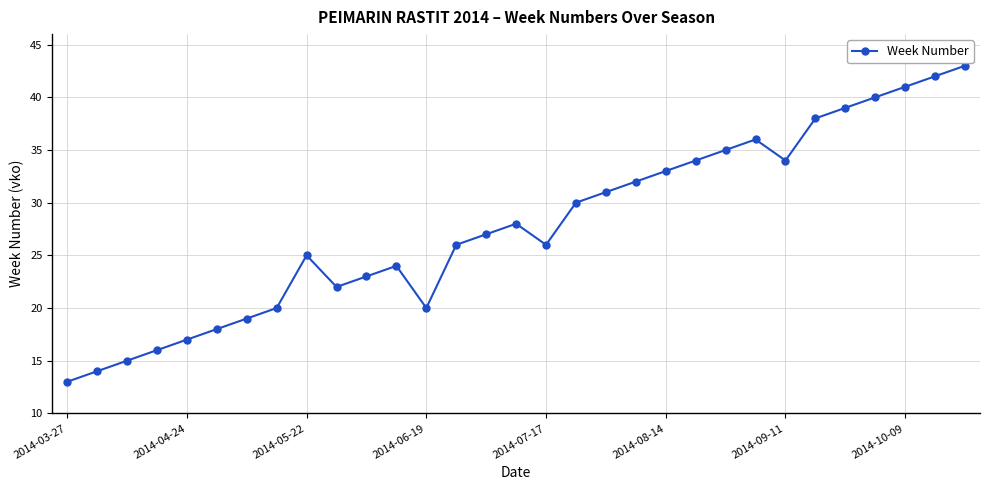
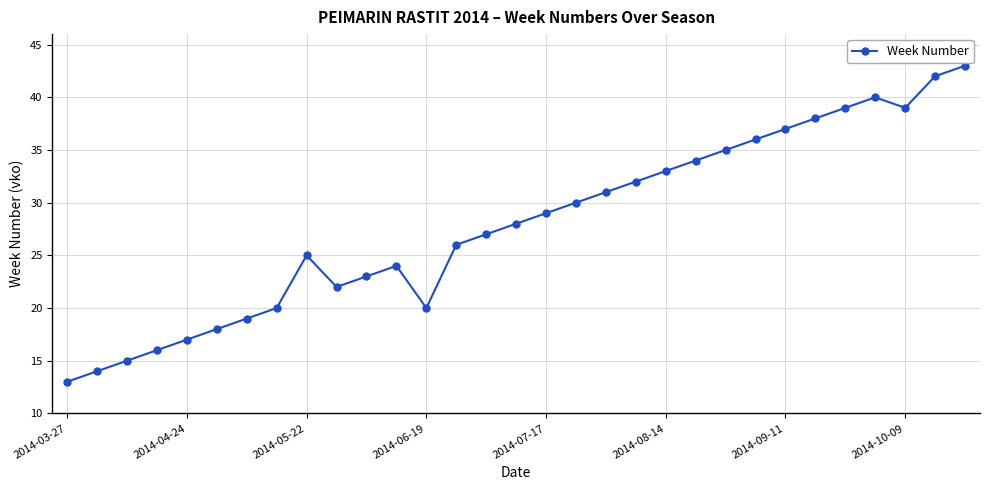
2014-07-17: 26 -> 29
2014-09-11: 34 -> 37
2014-10-09: 41 -> 39
